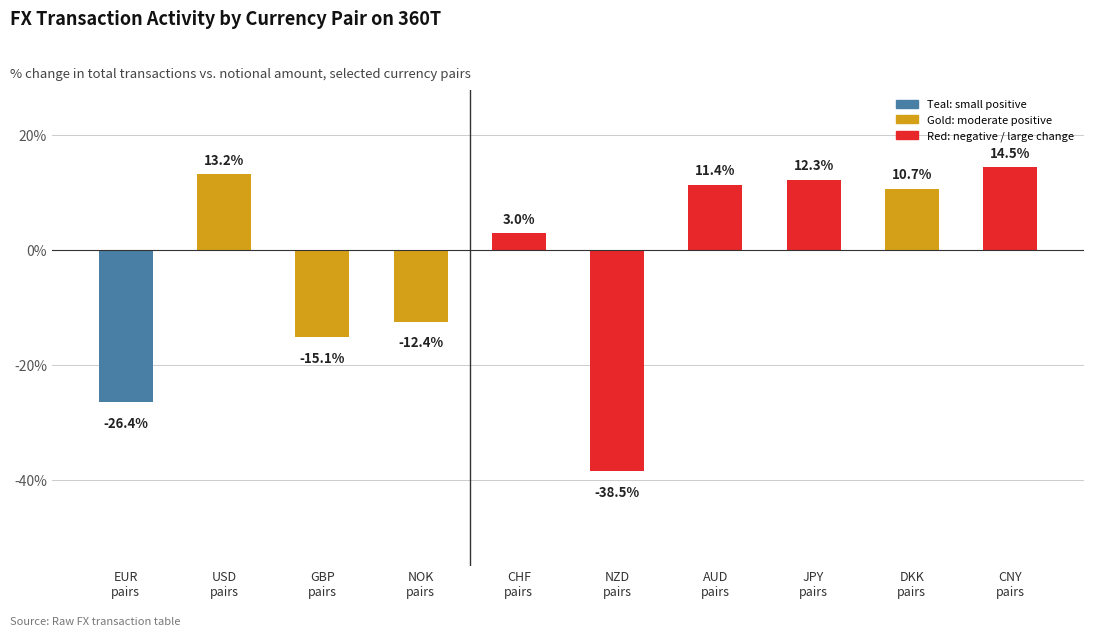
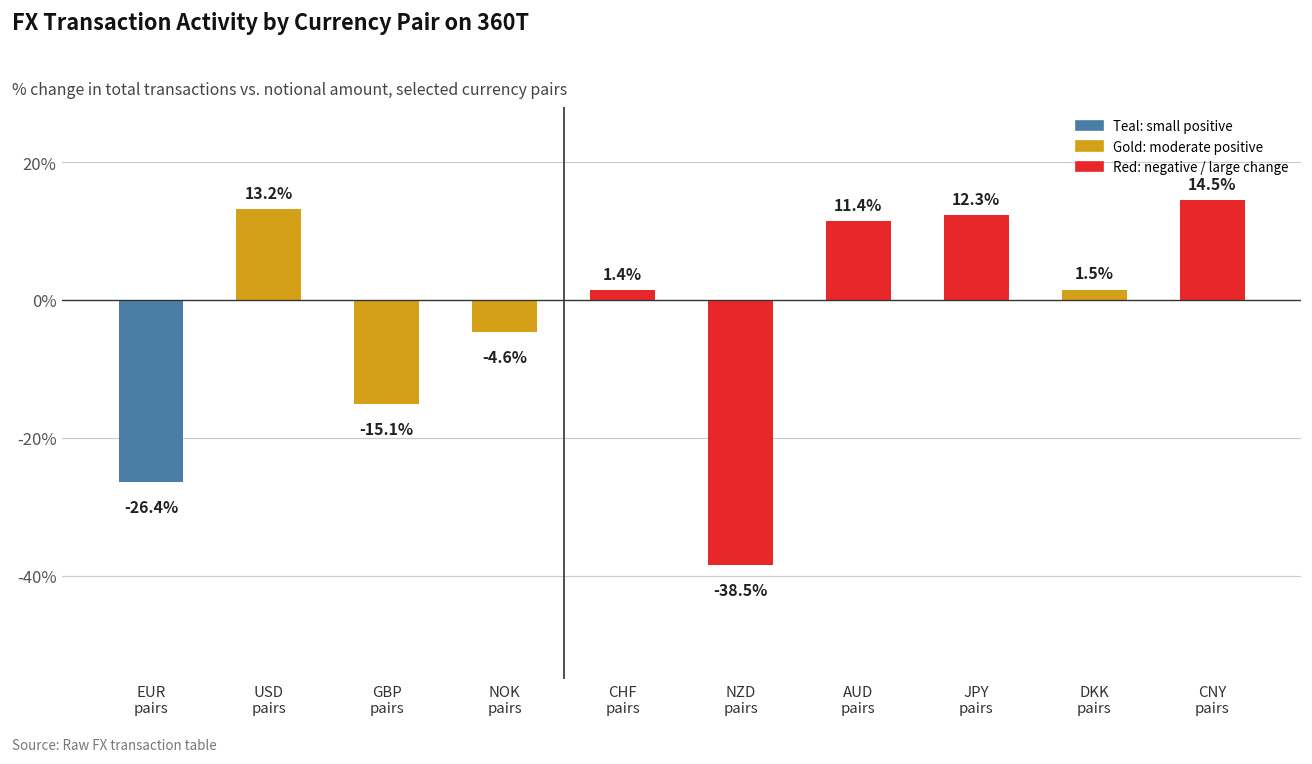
NOK pairs: -12.4% -> -4.6%
CHF pairs: 3.0% -> 1.4%
DKK pairs: 10.7% -> 1.5%
